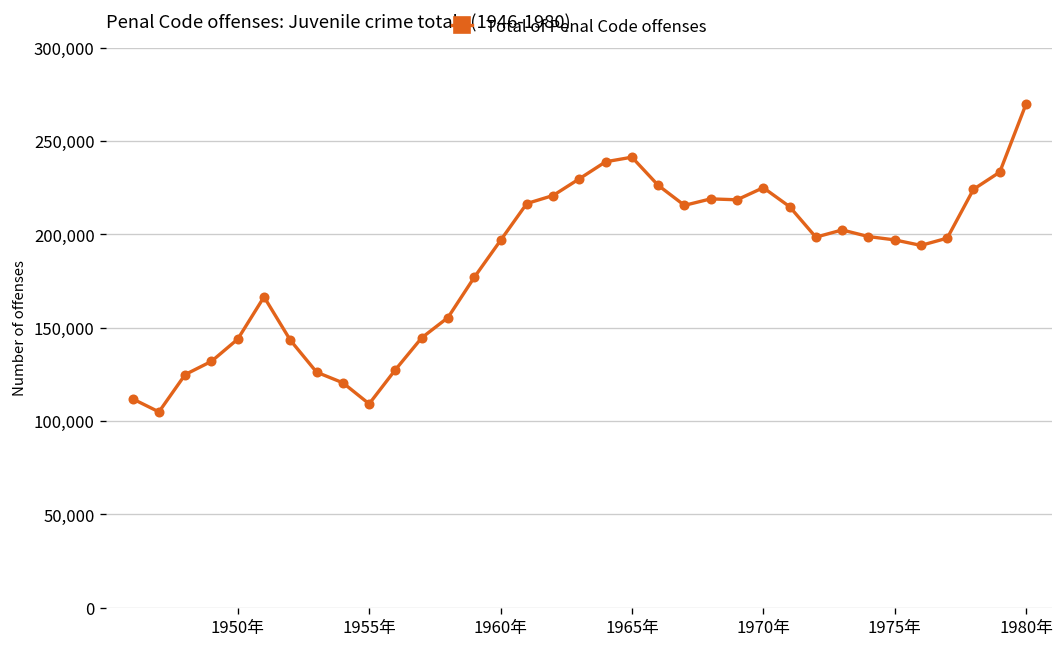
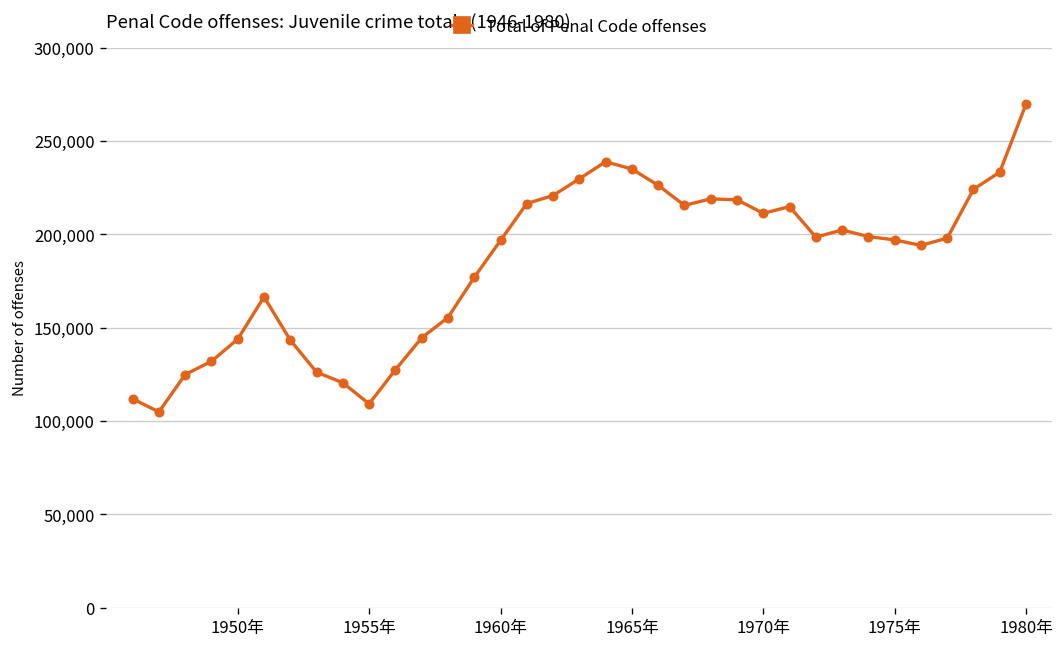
1965年: 241,000 -> 235,000
1970年: 225,000 -> 211,000
